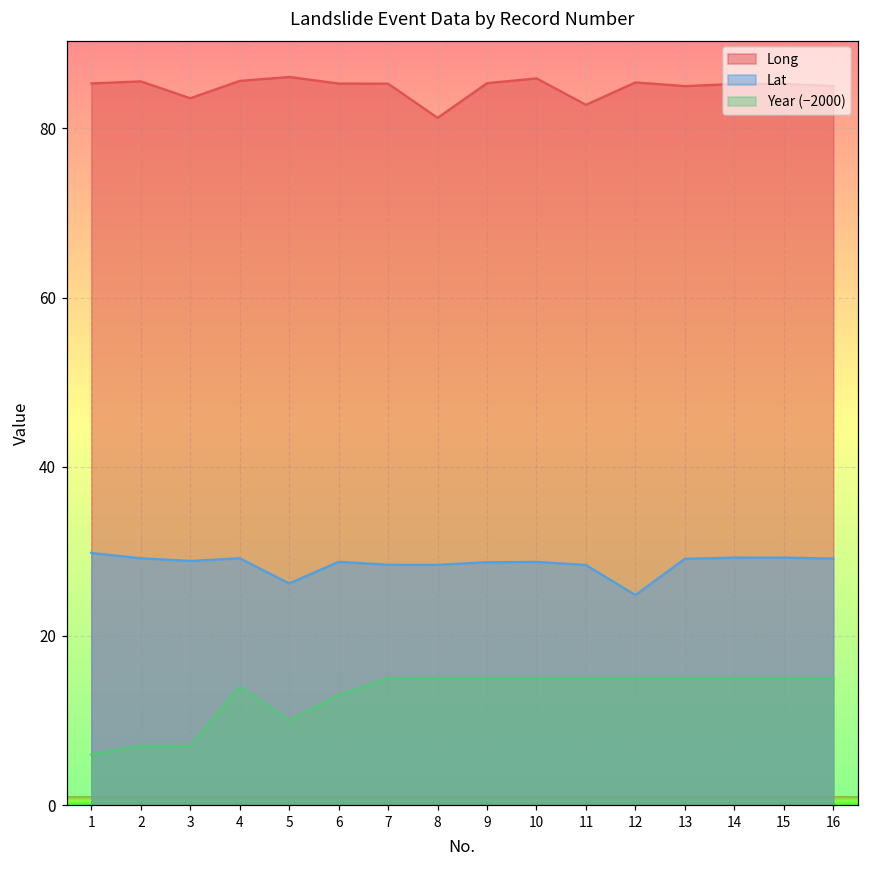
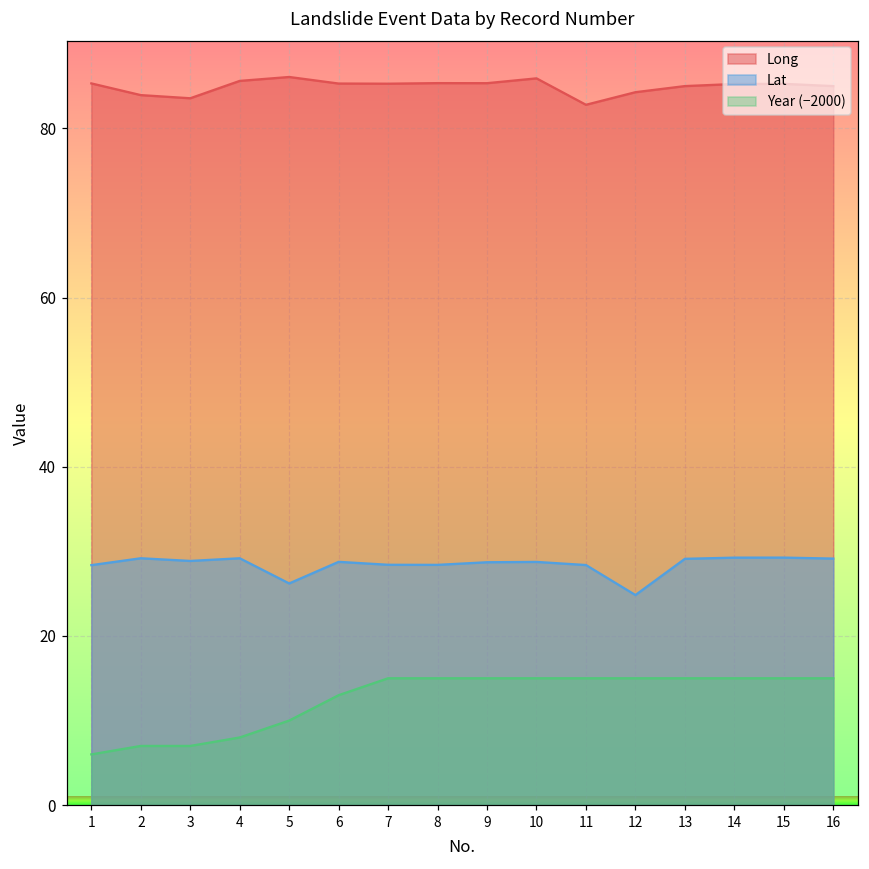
Lat, 1: 30 -> 28
Long, 2: 86 -> 84
Year (−2000), 4: 14 -> 8
Long, 8: 81 -> 85
Long, 12: 85 -> 84
